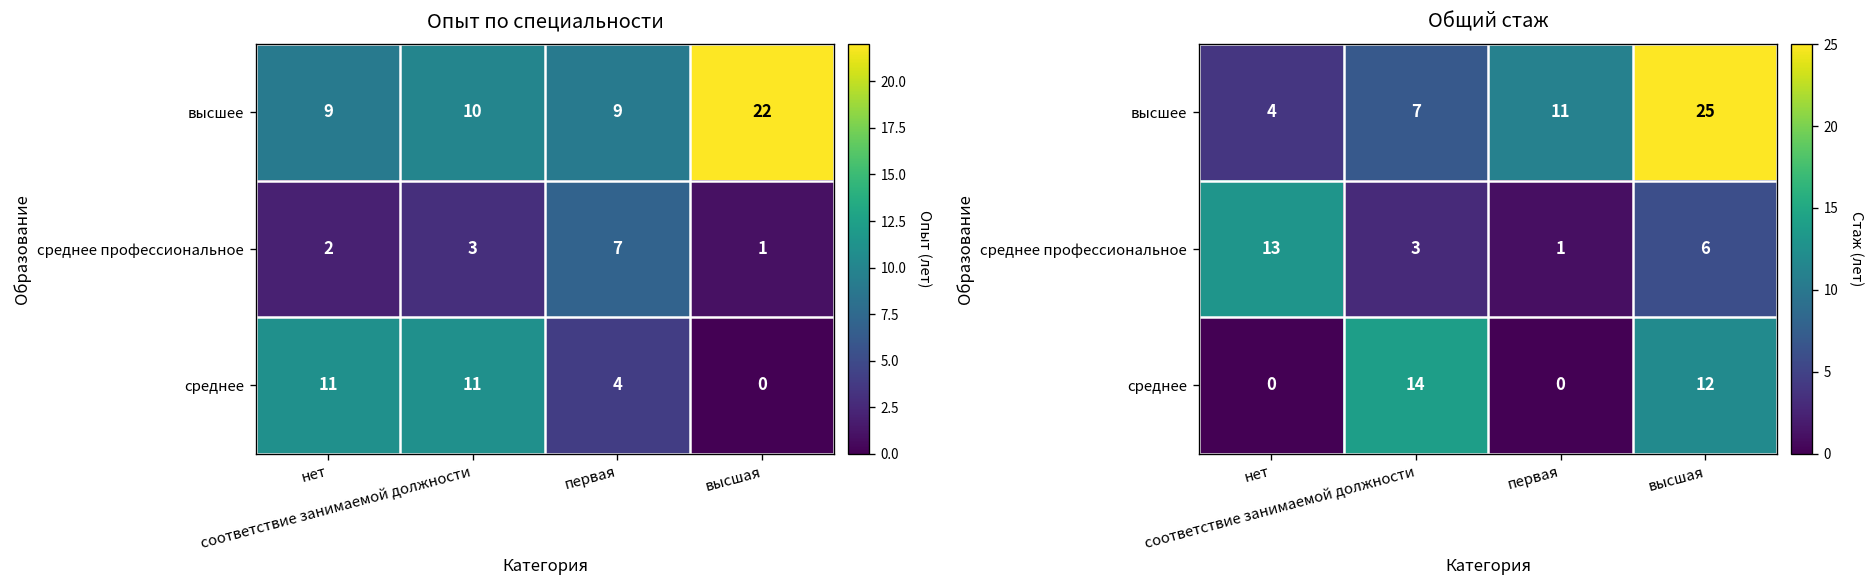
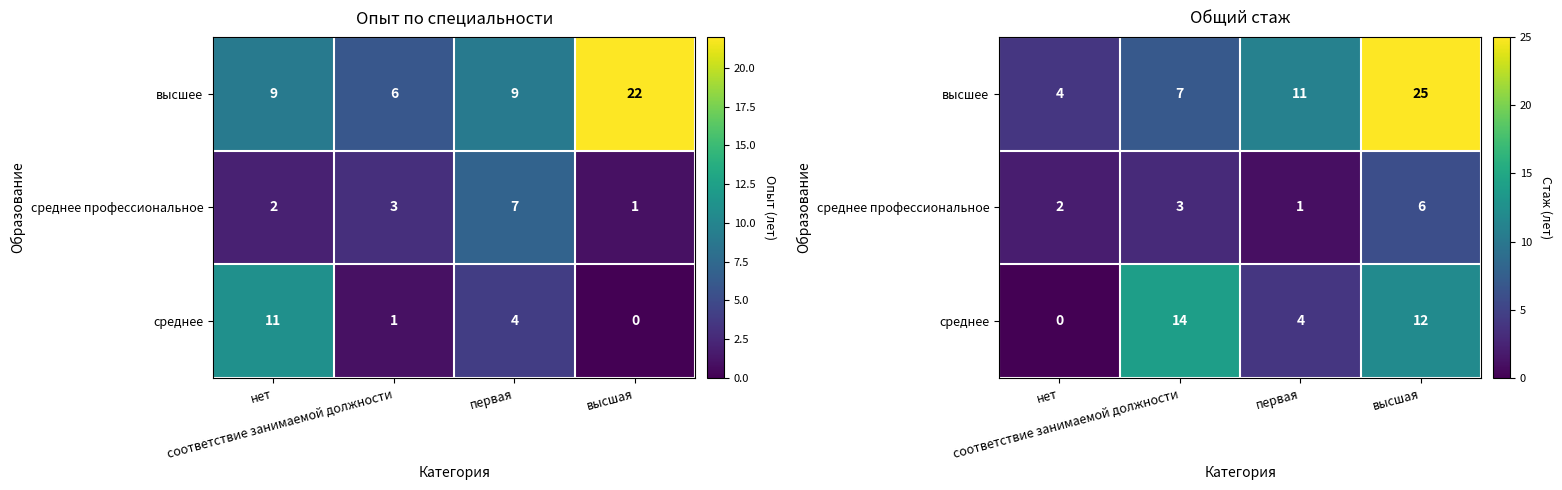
Опыт по специальности, высшее, соответствие занимаемой должности: 10 -> 6
Опыт по специальности, среднее, соответствие занимаемой должности: 11 -> 1
Общий стаж, среднее профессиональное, нет: 13 -> 2
Общий стаж, среднее, первая: 0 -> 4
